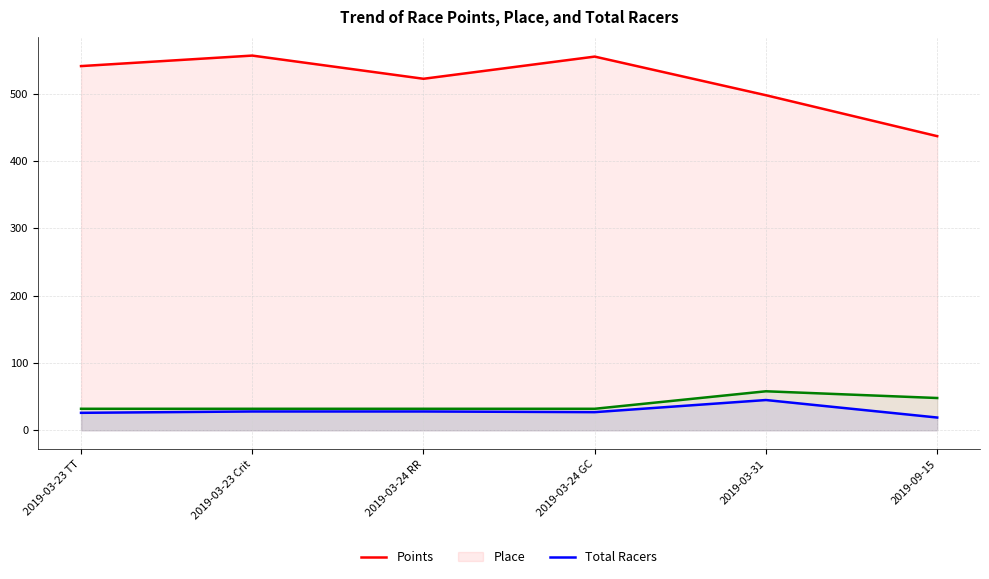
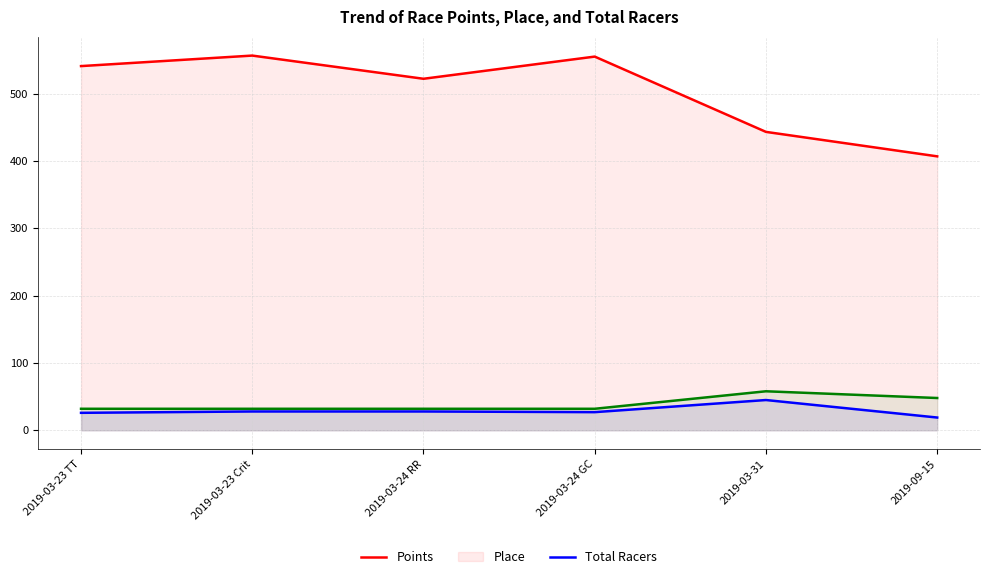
Points, 2019-03-31: 500 -> 440
Points, 2019-09-15: 440 -> 410
